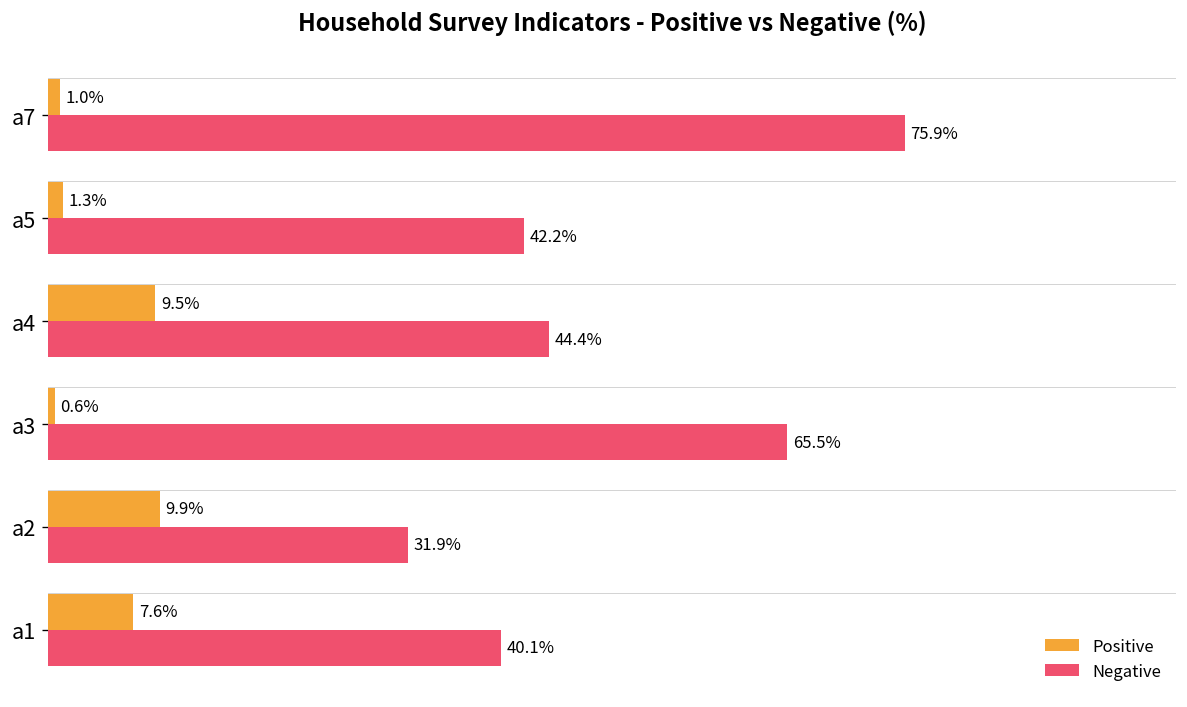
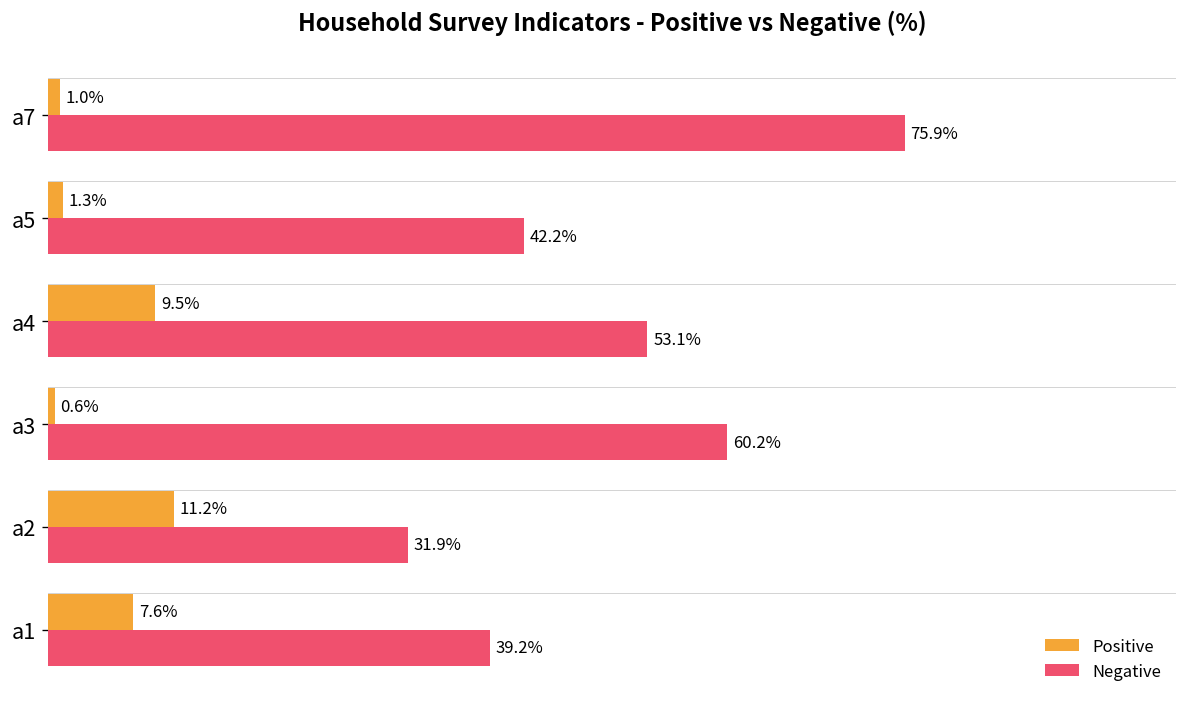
Negative, a4: 44.4% -> 53.1%
Negative, a3: 65.5% -> 60.2%
Positive, a2: 9.9% -> 11.2%
Negative, a1: 40.1% -> 39.2%
